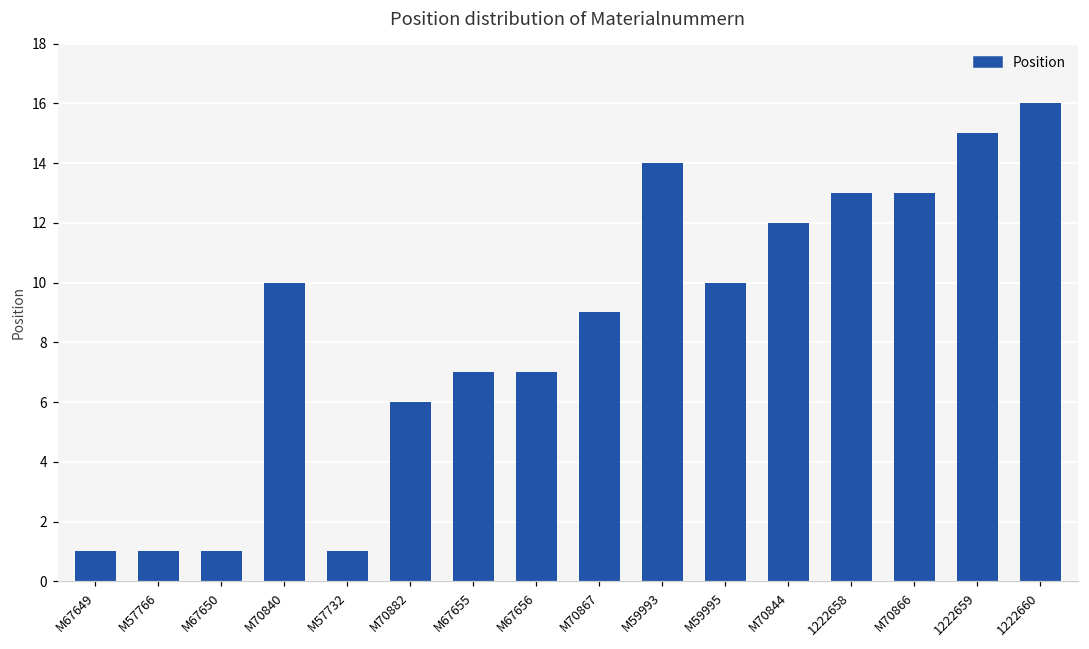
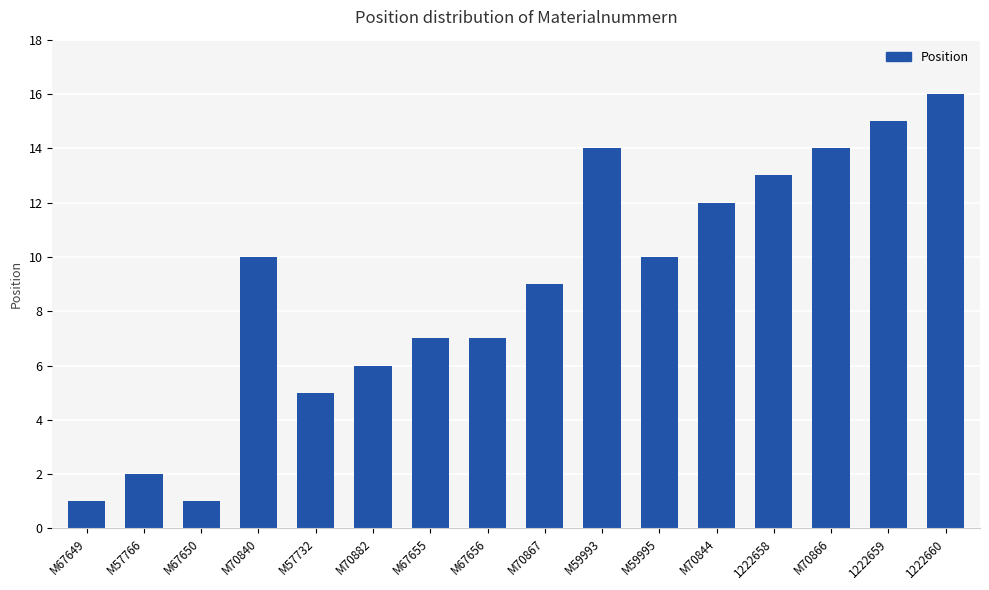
M57766: 1 -> 2
M57732: 1 -> 5
M70866: 13 -> 14
